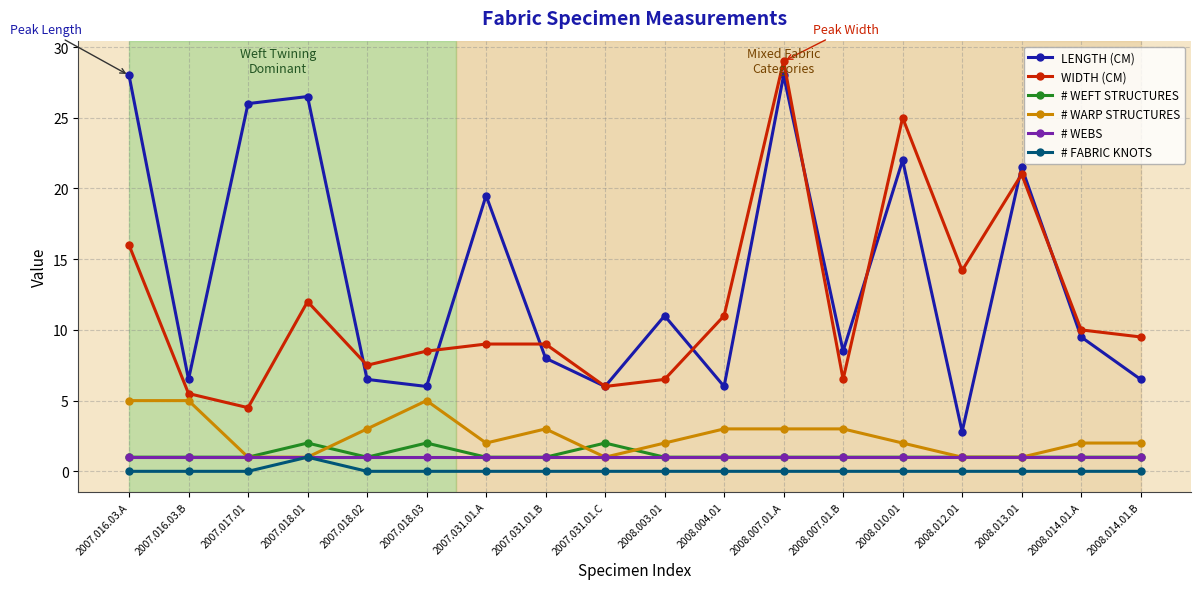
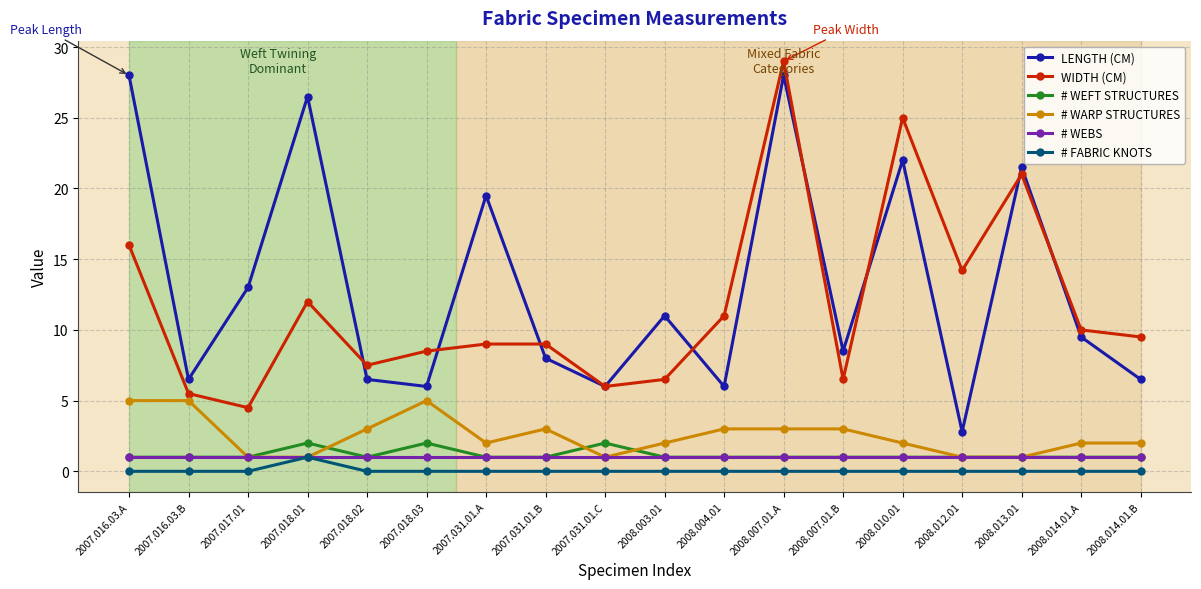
LENGTH (CM), 2007.017.01: 26 -> 13
